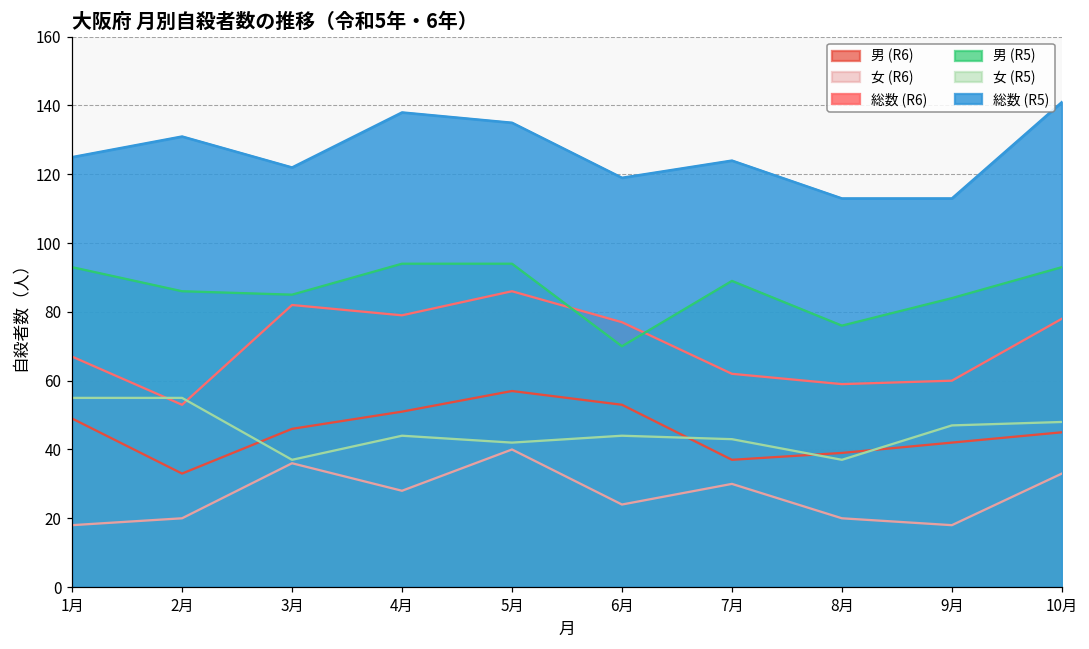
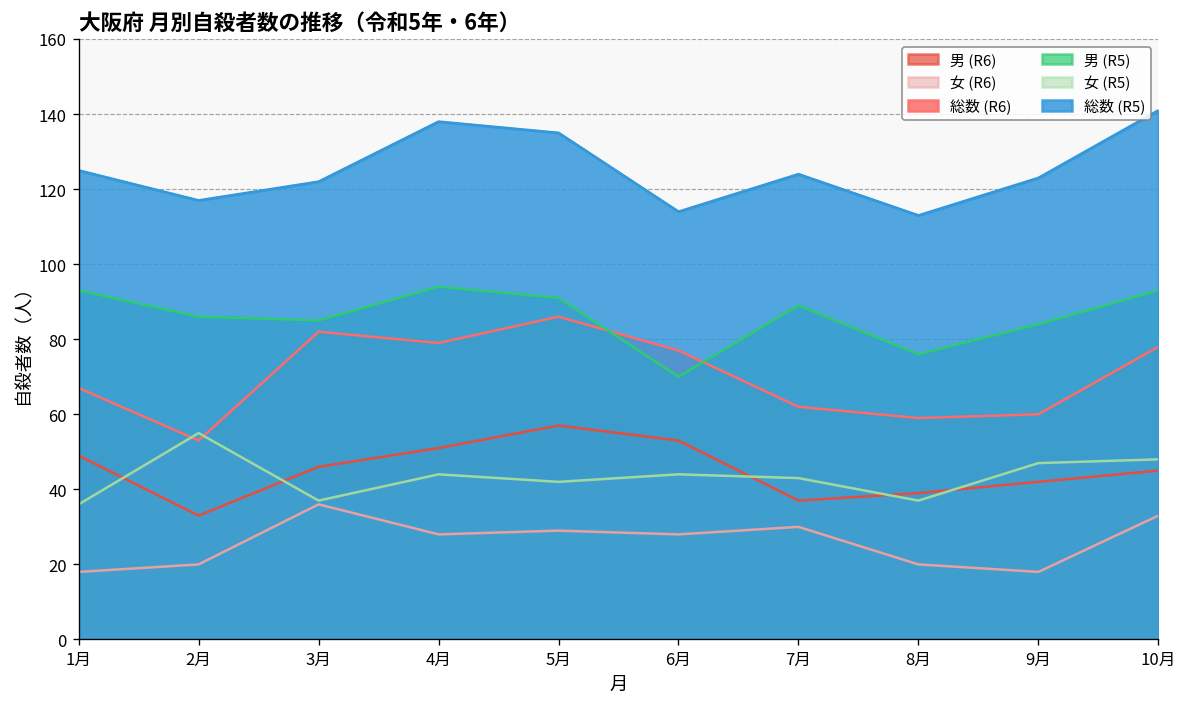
女 (R5), 1月: 55 -> 36
総数 (R5), 2月: 131 -> 117
女 (R6), 5月: 40 -> 29
男 (R5), 5月: 94 -> 91
女 (R6), 6月: 24 -> 28
総数 (R5), 6月: 119 -> 114
総数 (R5), 9月: 113 -> 123
